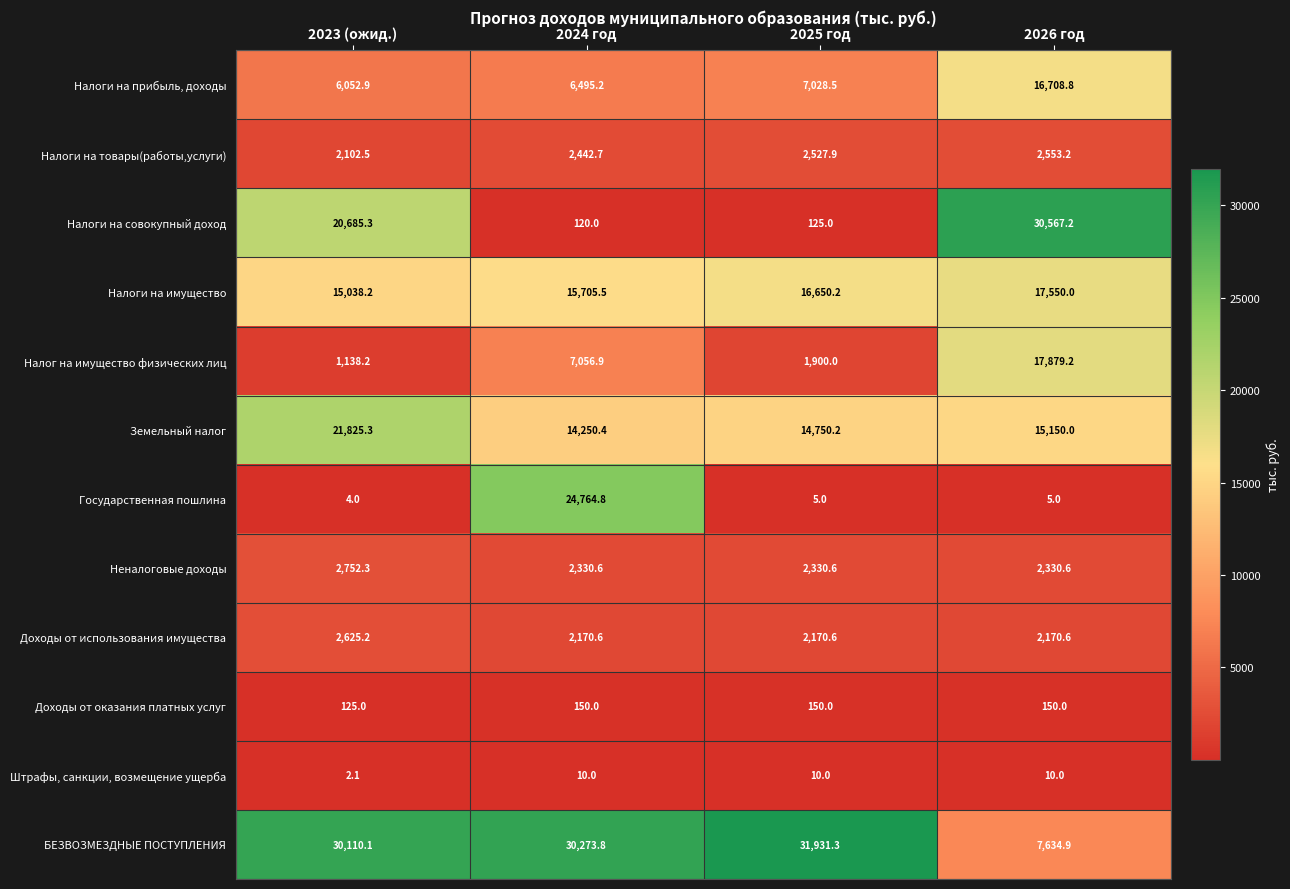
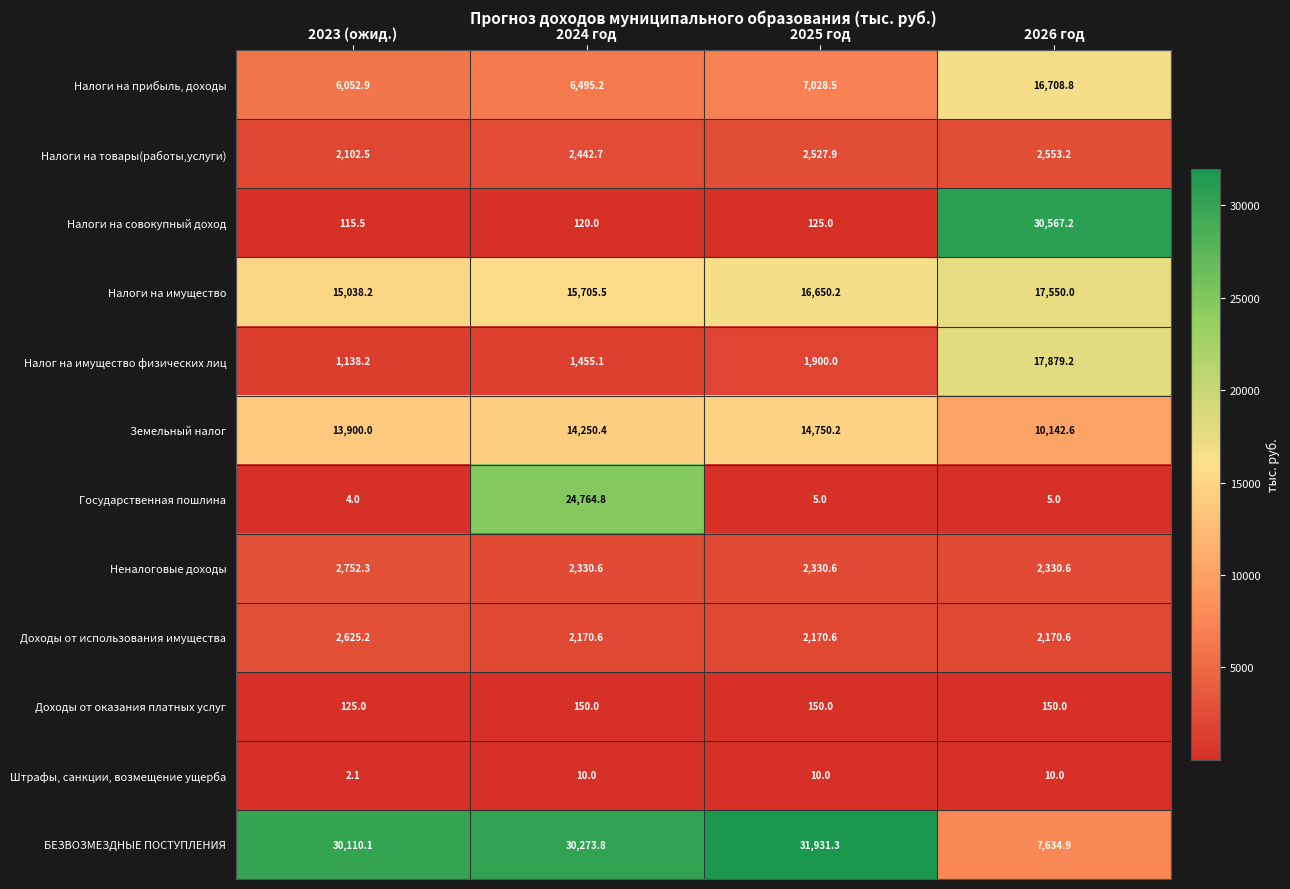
Налоги на совокупный доход, 2023 (ожид.): 20,685.3 -> 115.5
Налог на имущество физических лиц, 2024 год: 7,056.9 -> 1,455.1
Земельный налог, 2023 (ожид.): 21,825.3 -> 13,900.0
Земельный налог, 2026 год: 15,150.0 -> 10,142.6
